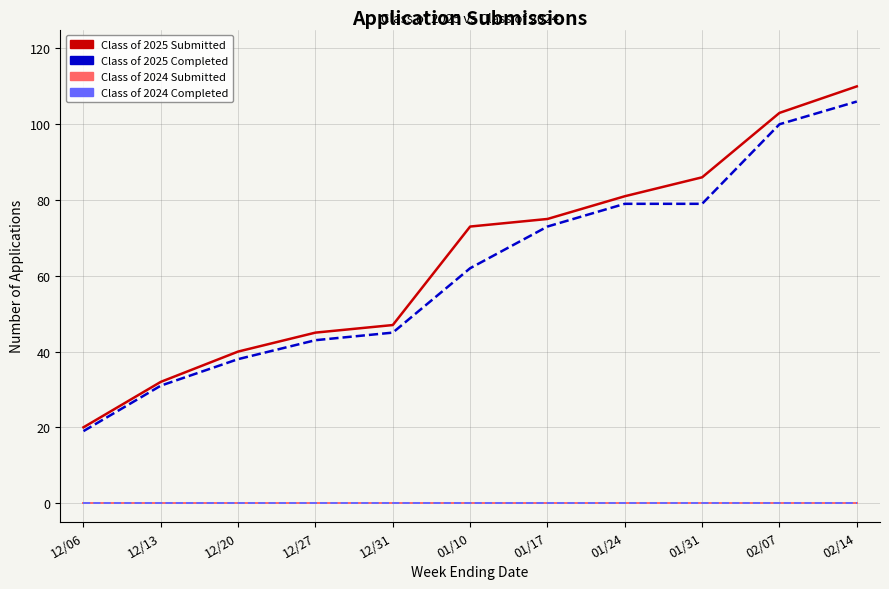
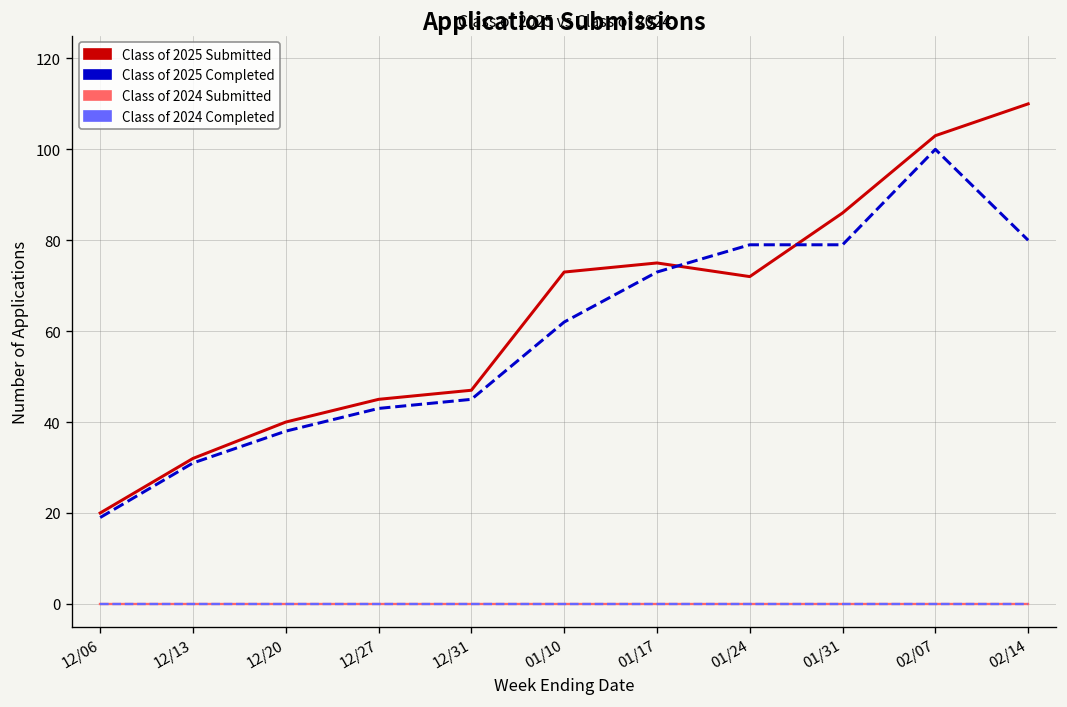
Class of 2025 Submitted, 01/24: 81 -> 72
Class of 2025 Completed, 02/14: 106 -> 80
